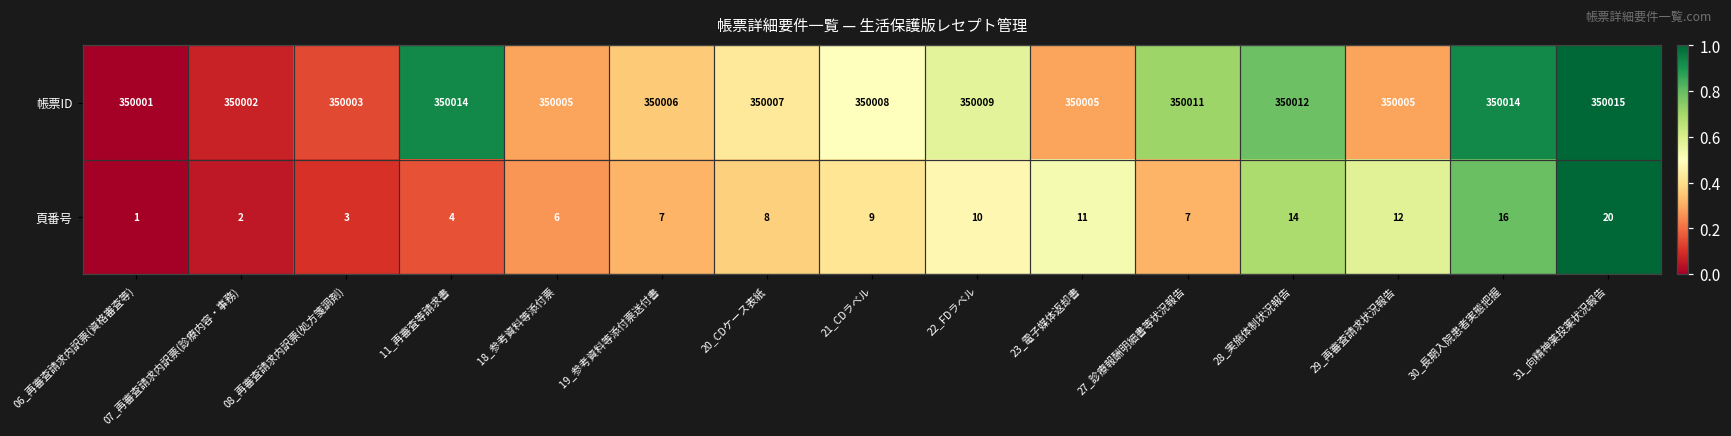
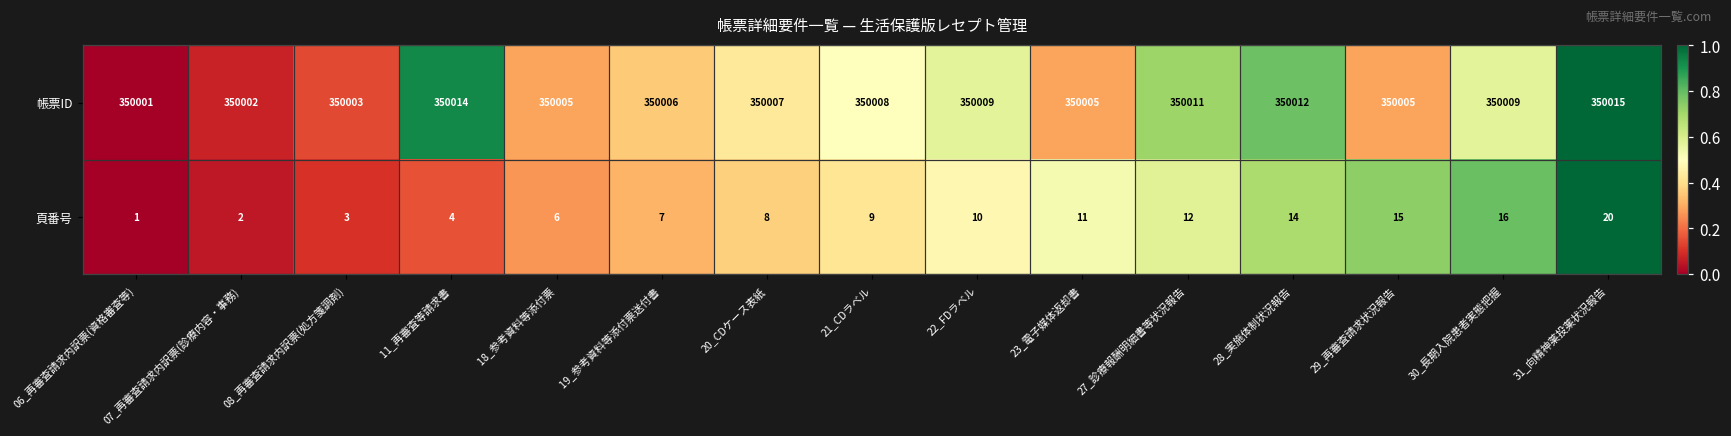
帳票ID, 30_長期入院患者実態把握: 350014 -> 350009
頁番号, 27_診療報酬明細書等状況報告: 7 -> 12
頁番号, 29_再審査請求状況報告: 12 -> 15
